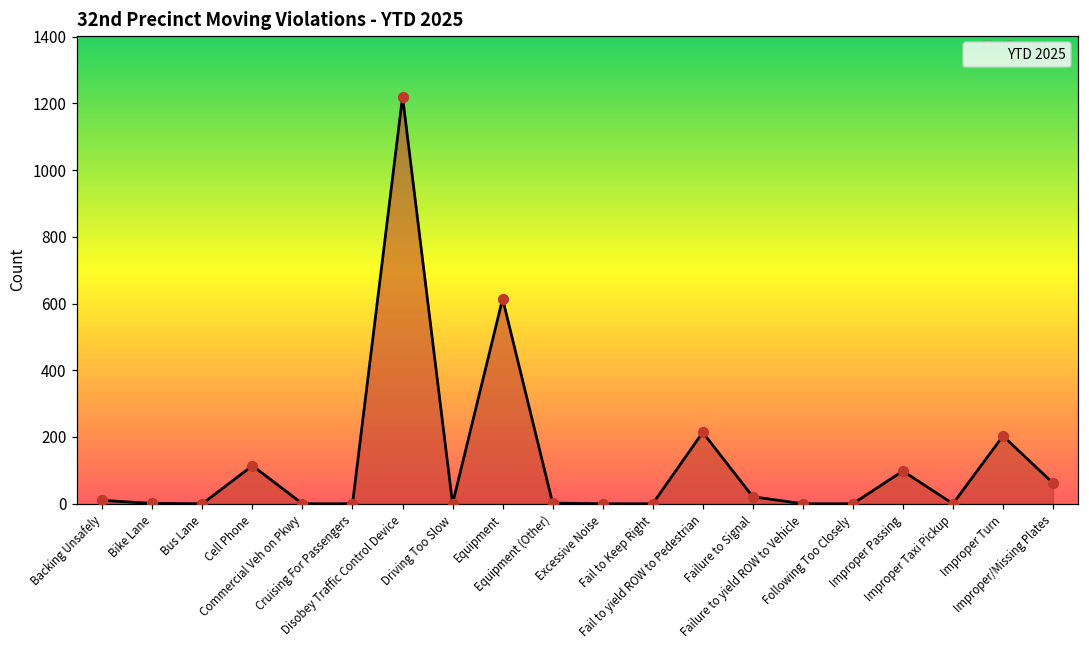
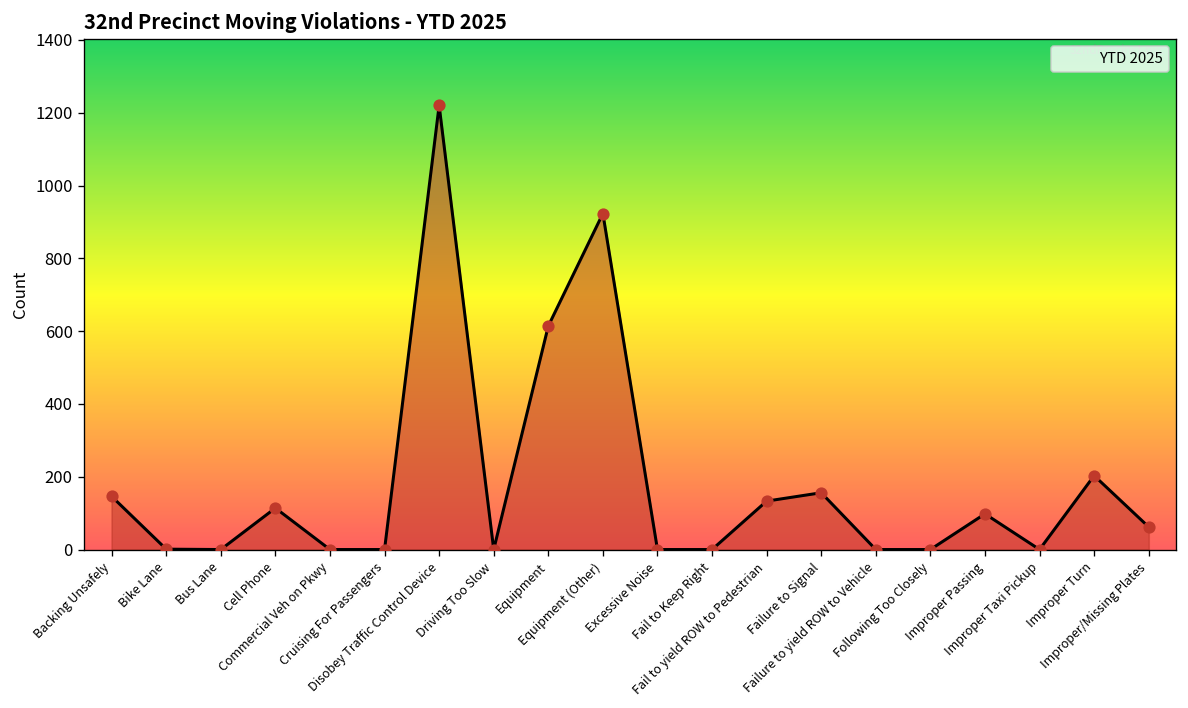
Backing Unsafely: 10 -> 150
Equipment (Other): 0 -> 920
Fail to yield ROW to Pedestrian: 210 -> 130
Failure to Signal: 20 -> 160
